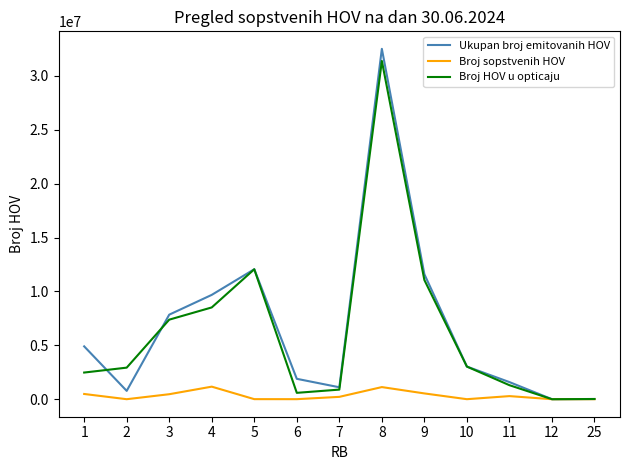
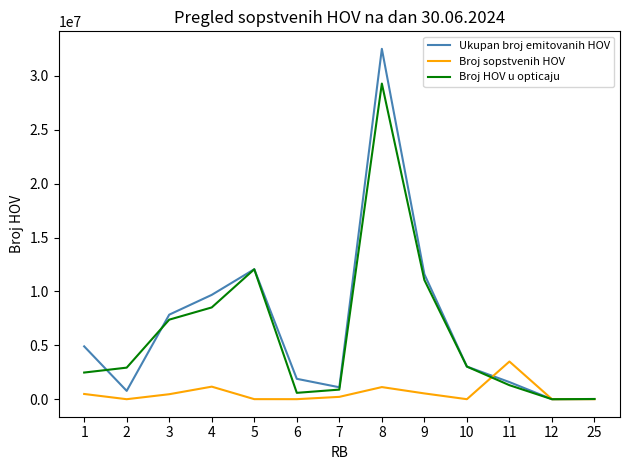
Broj HOV u opticaju, 8: 31400000 -> 29300000
Broj sopstvenih HOV, 11: 300000 -> 3500000
